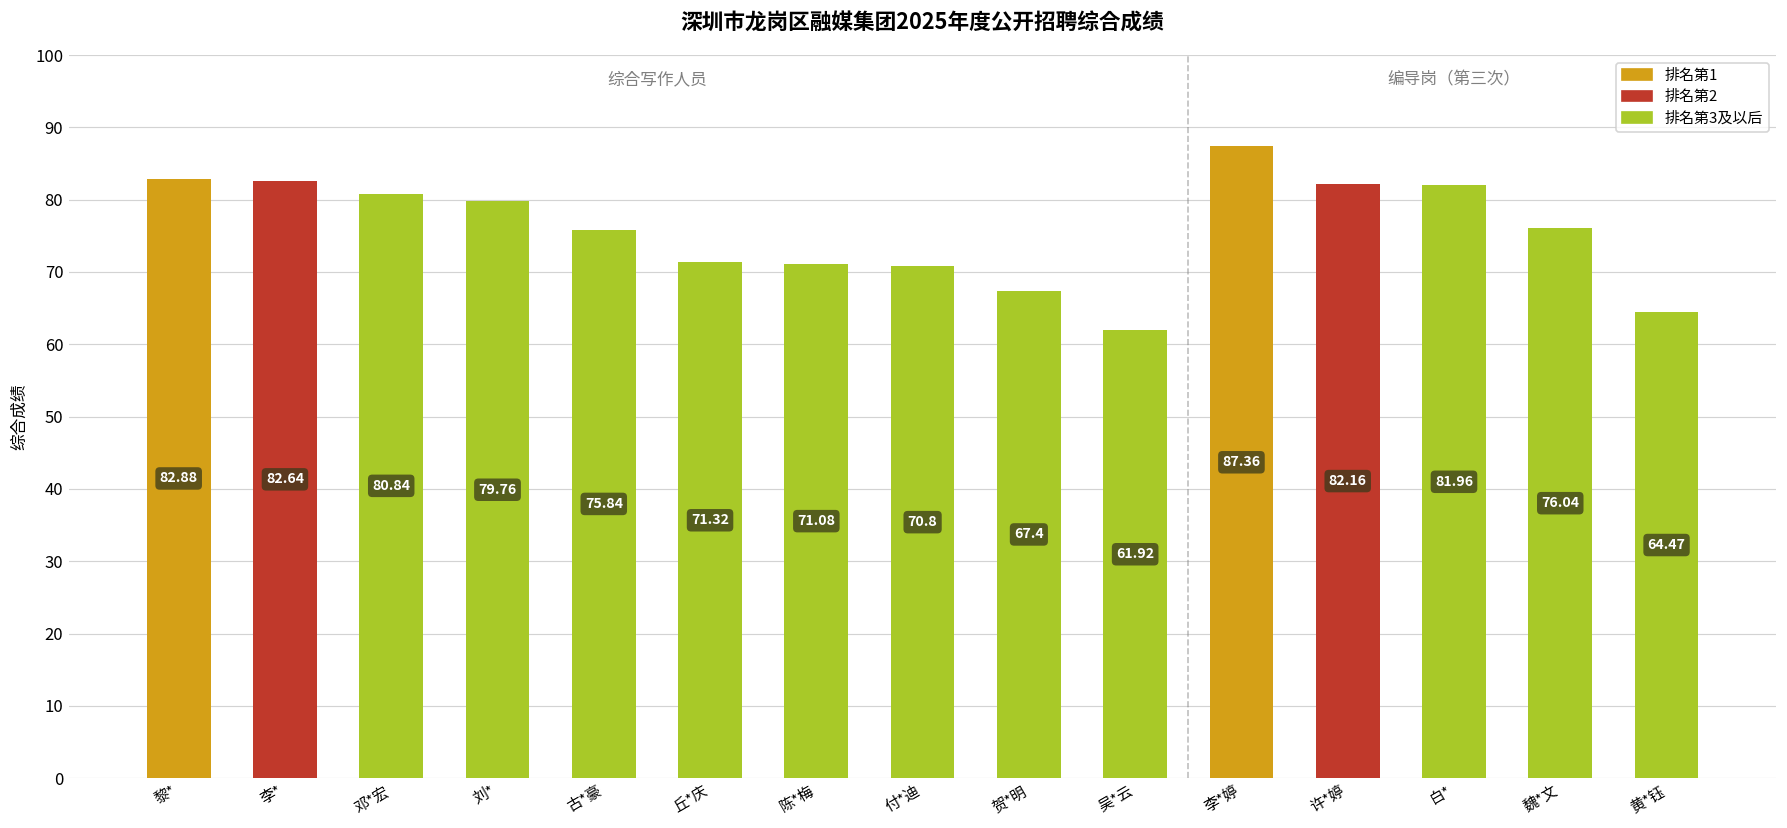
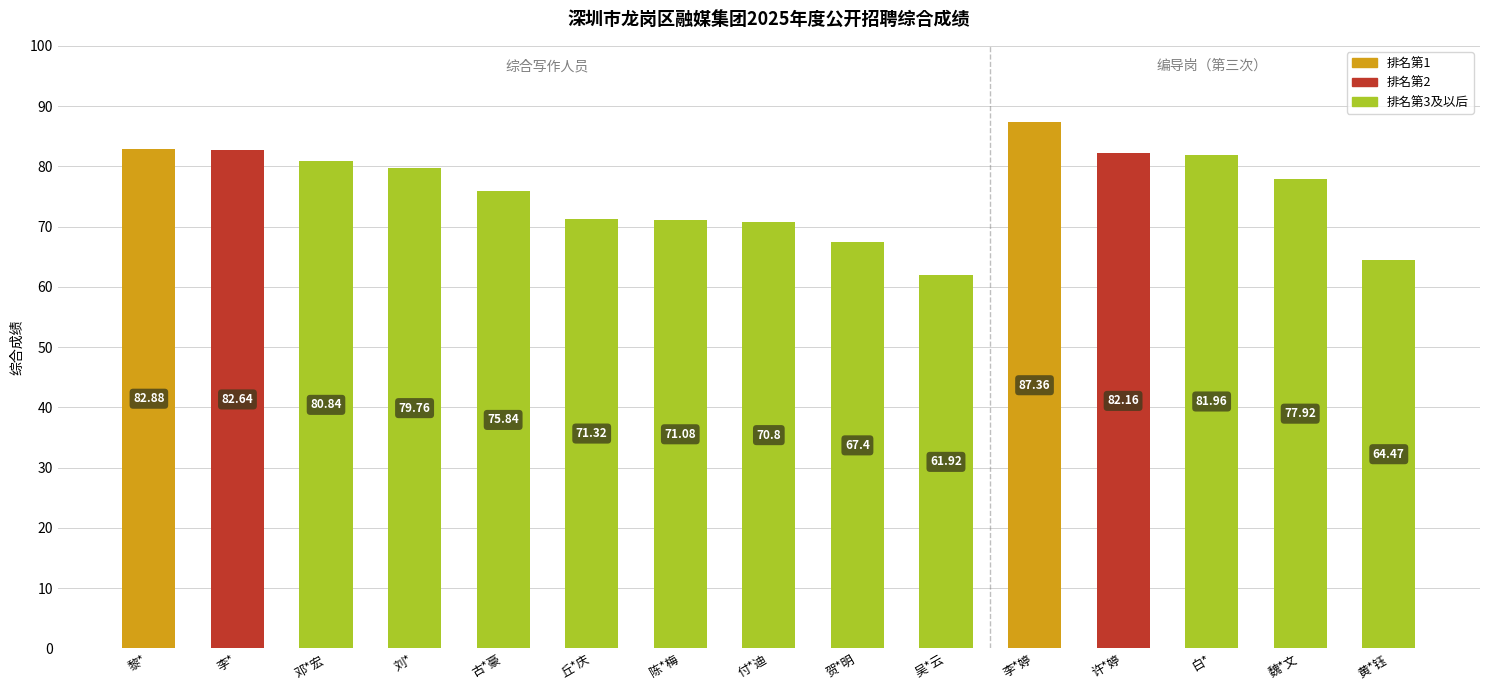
魏*文: 76.04 -> 77.92
